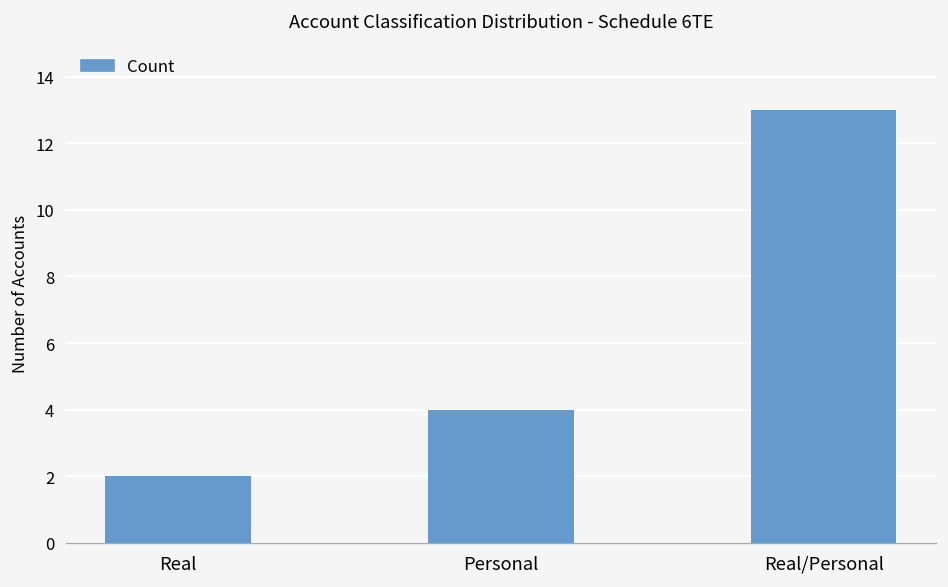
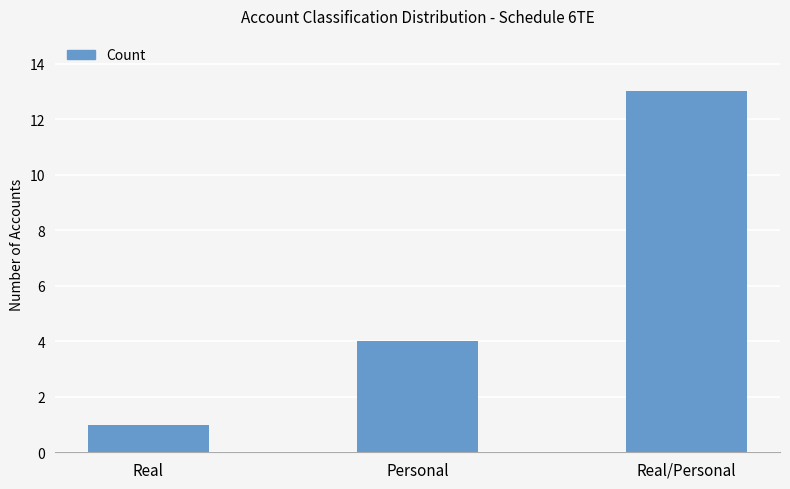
Real: 2 -> 1
